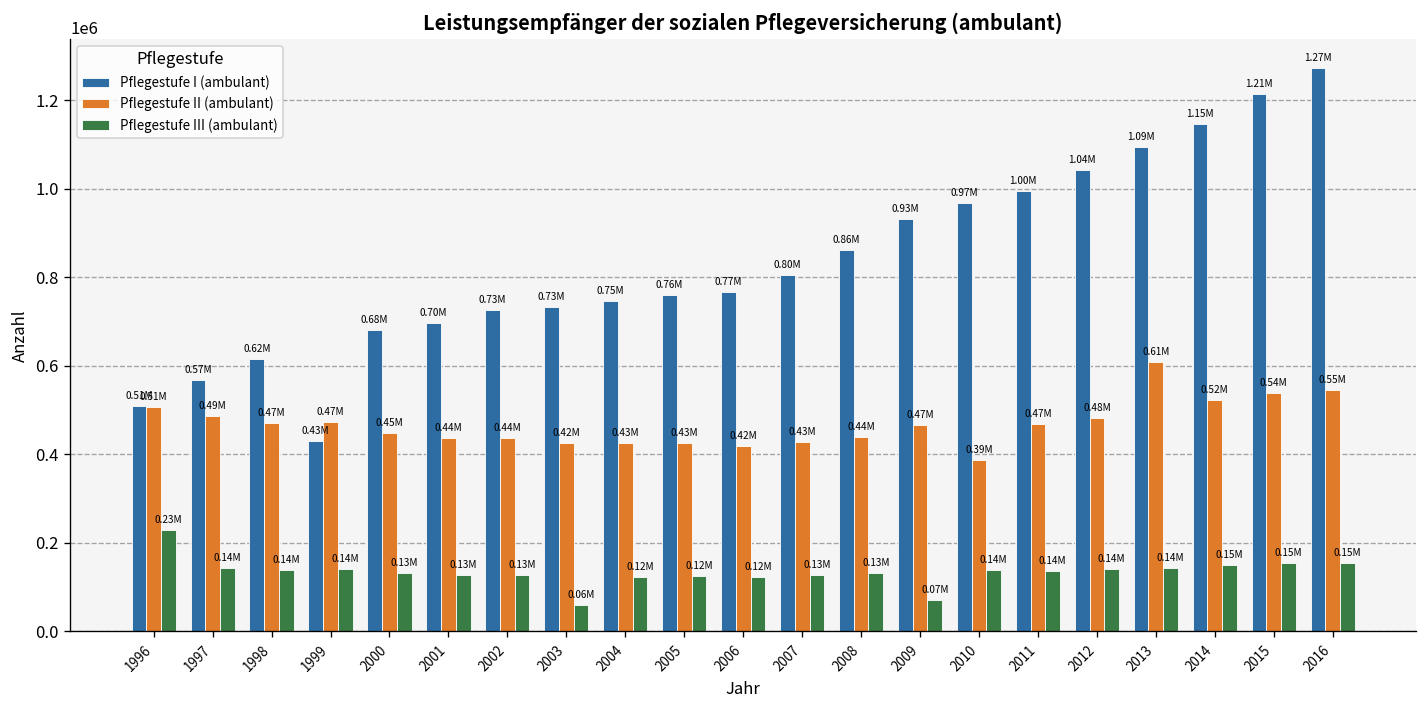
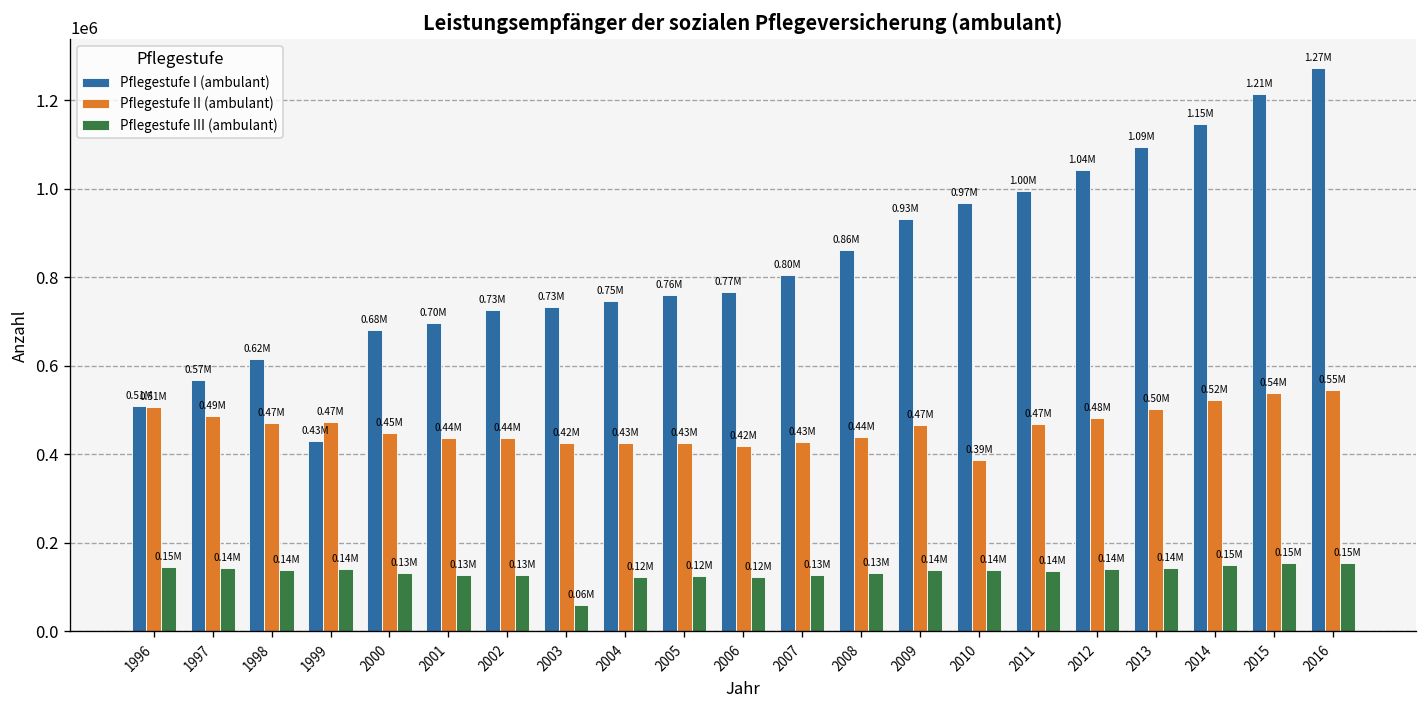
Pflegestufe III (ambulant), 1996: 0.23M -> 0.15M
Pflegestufe III (ambulant), 2009: 0.07M -> 0.14M
Pflegestufe II (ambulant), 2013: 0.61M -> 0.50M
